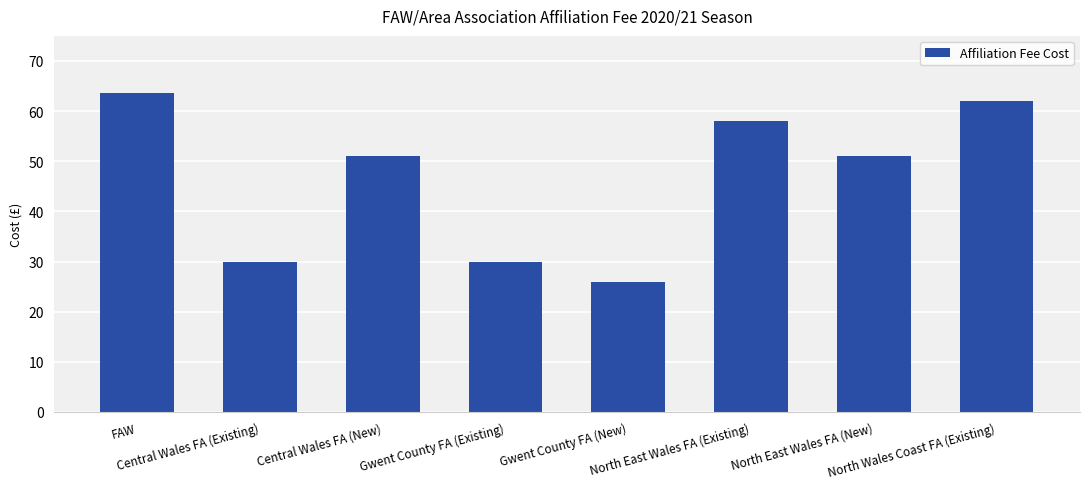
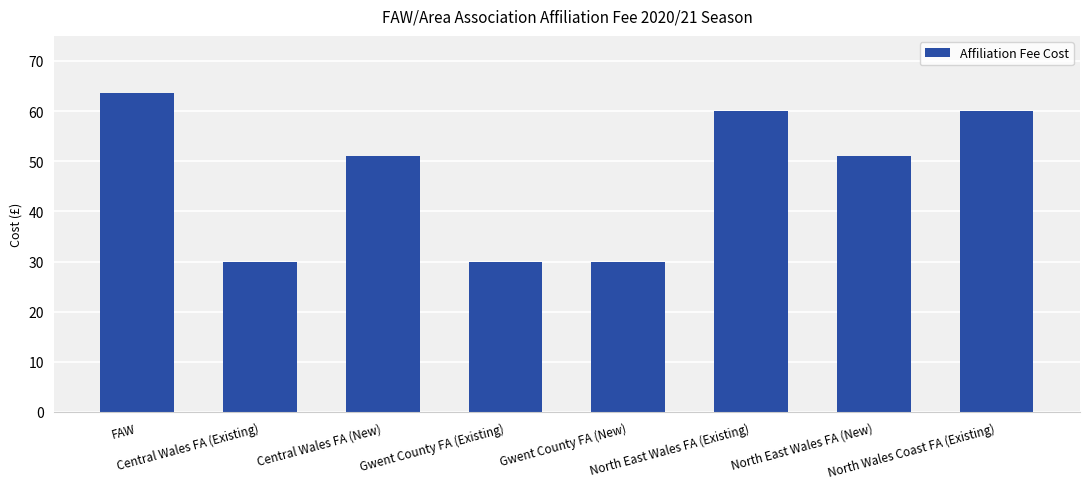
Gwent County FA (New): 26 -> 30
North East Wales FA (Existing): 58 -> 60
North Wales Coast FA (Existing): 62 -> 60
